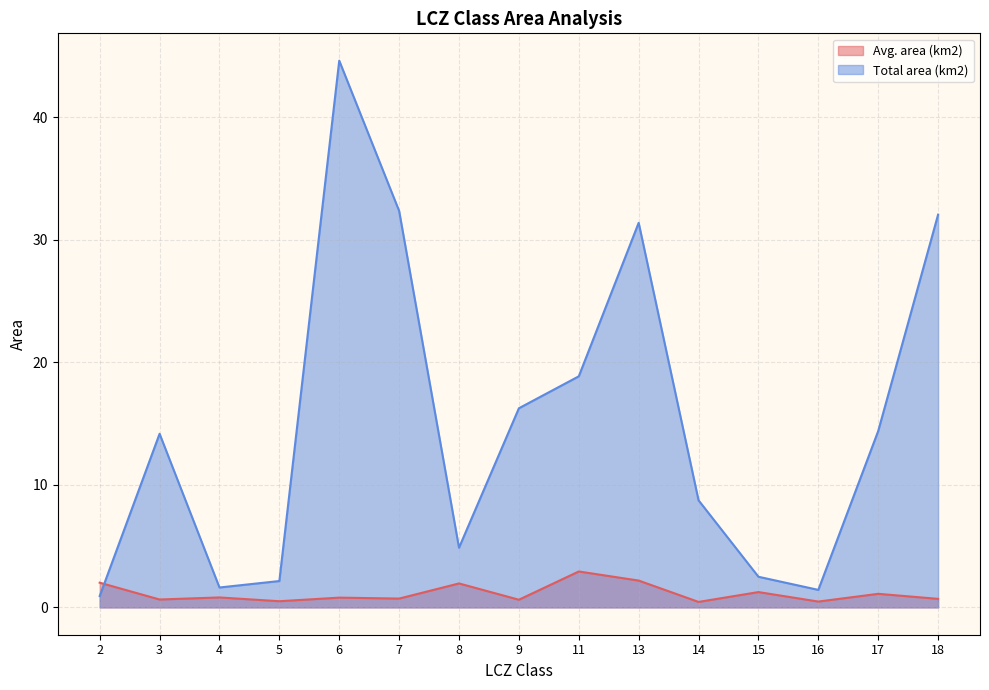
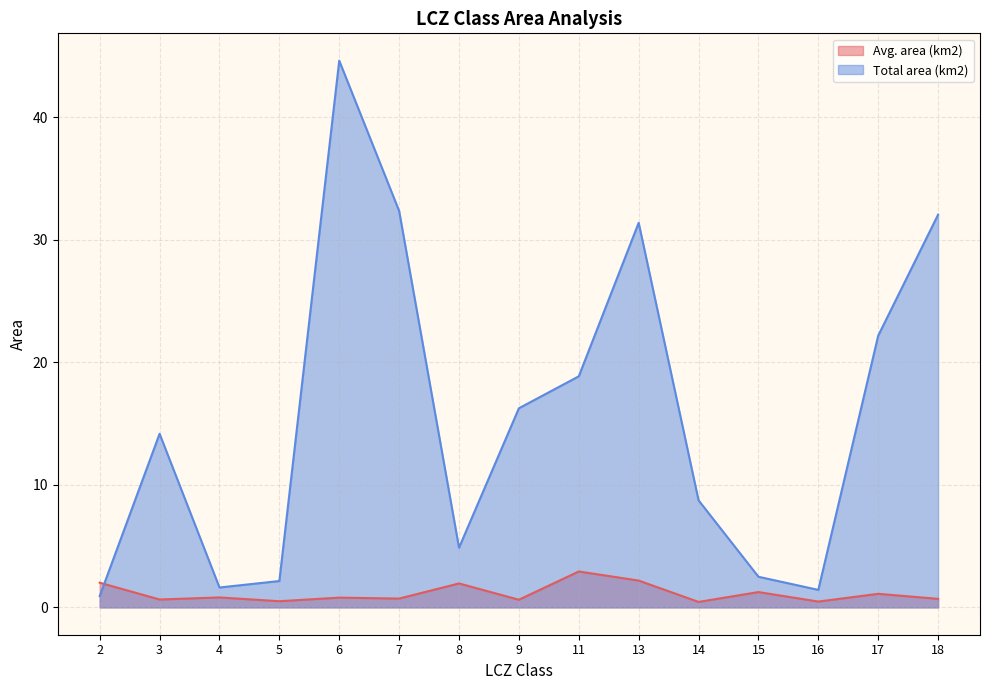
Total area (km2), 17: 14.4 -> 22.2
